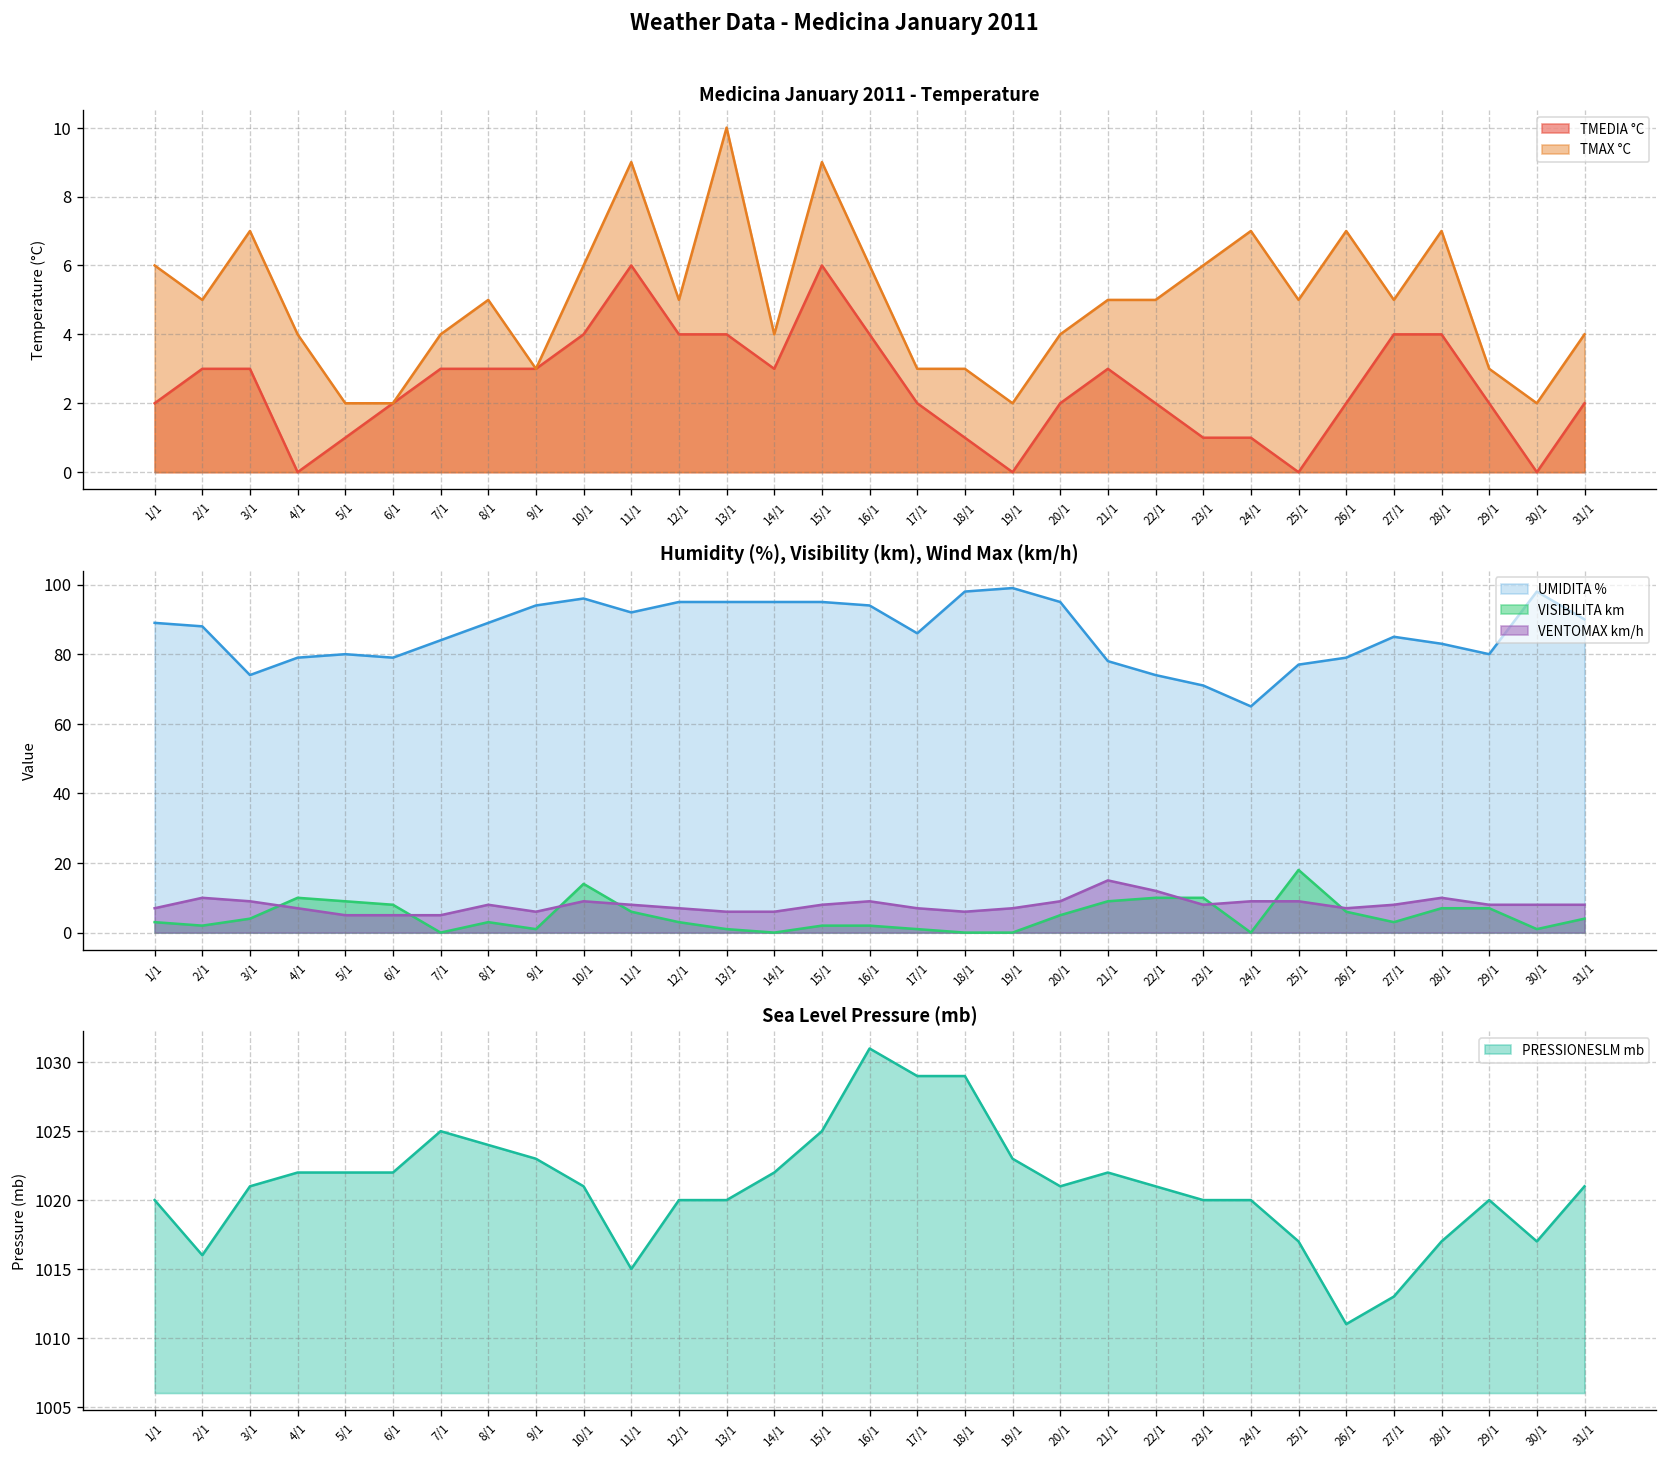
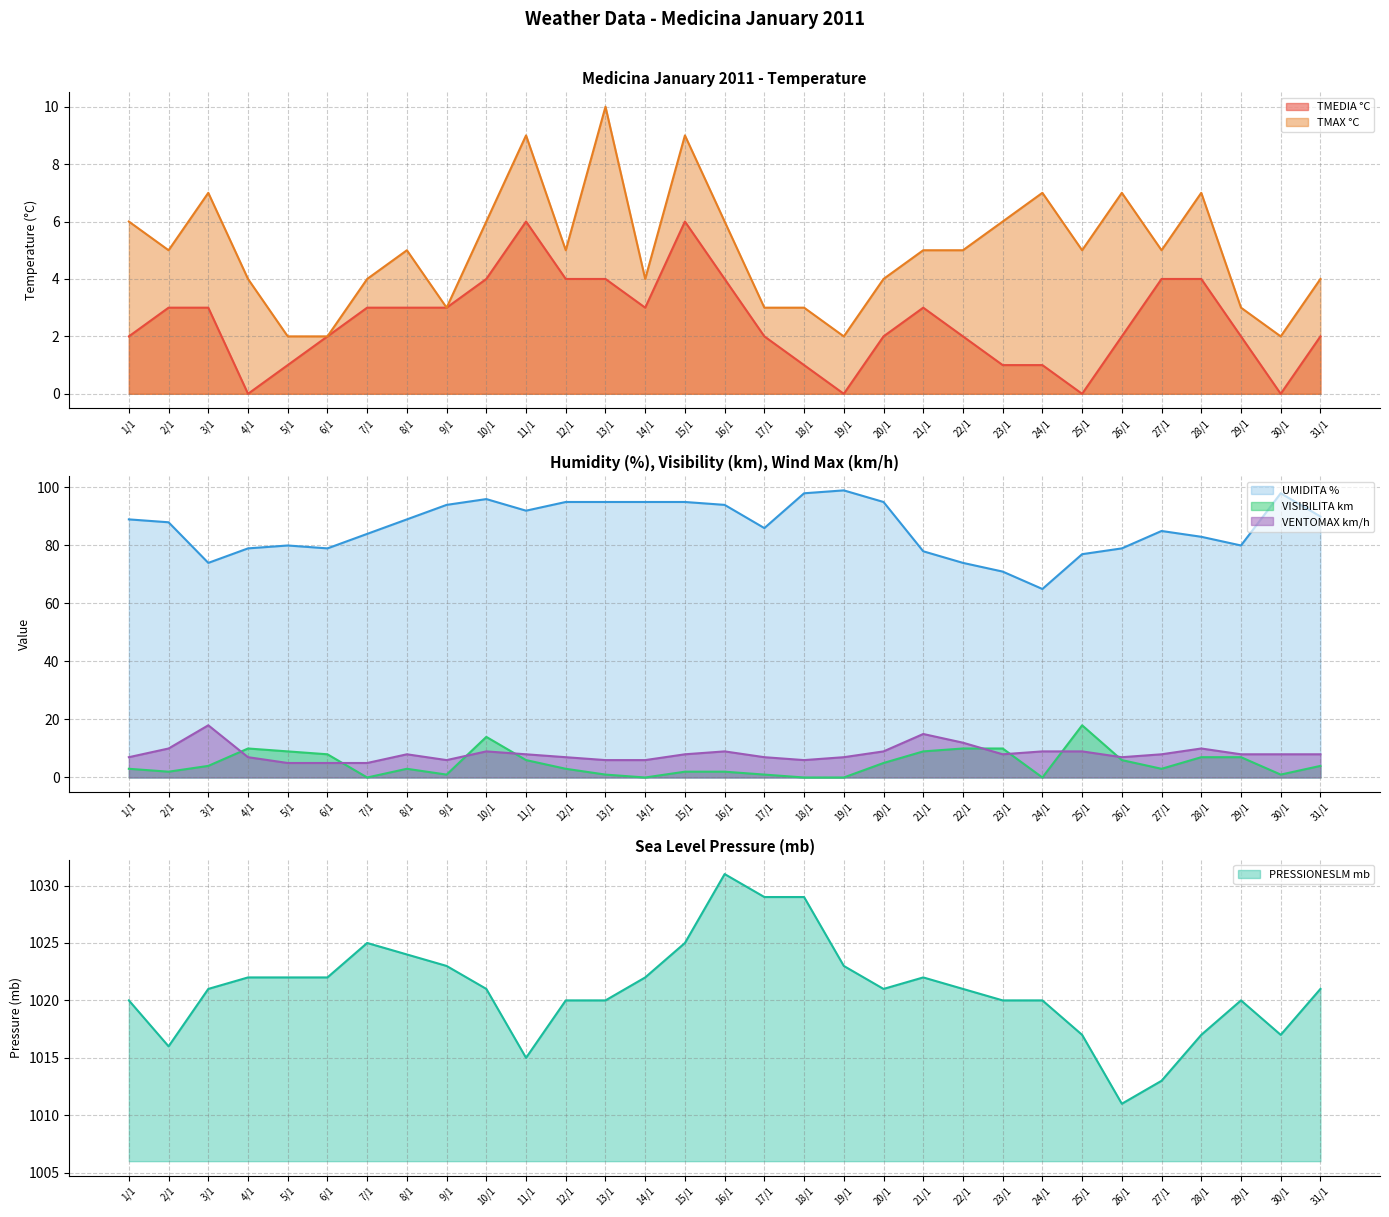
Humidity (%), Visibility (km), Wind Max (km/h), VENTOMAX km/h, 3/1: 9 -> 18
